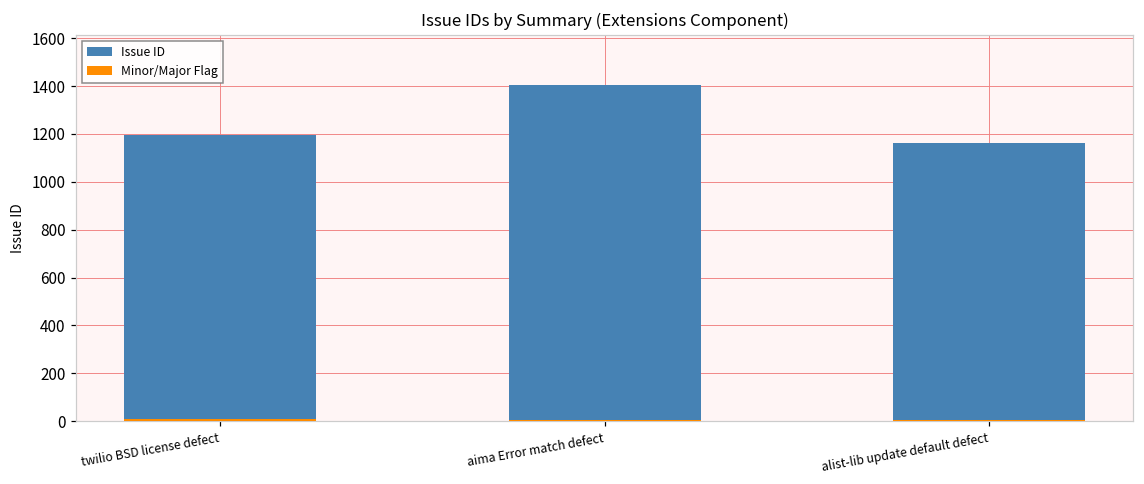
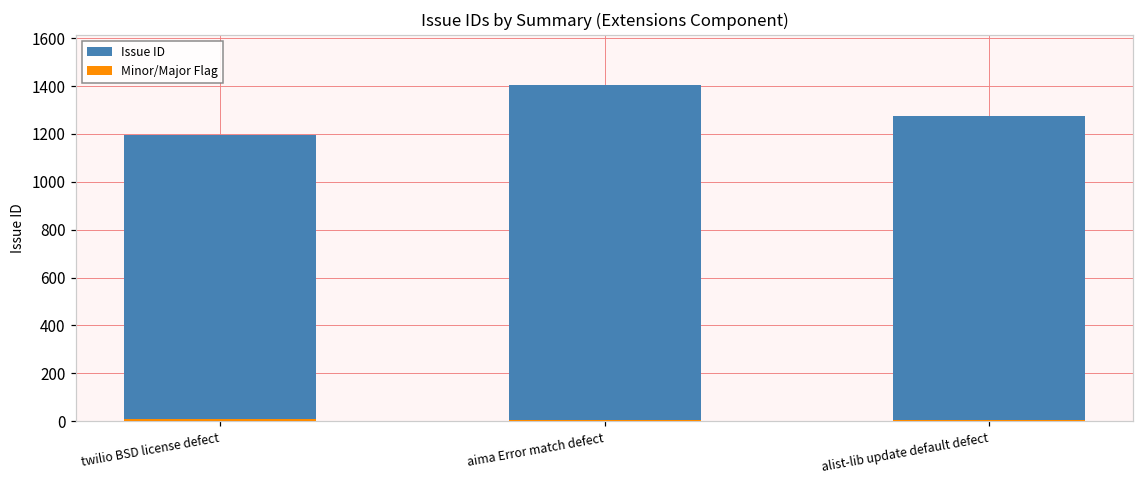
Issue ID, alist-lib update default defect: 1160 -> 1280
